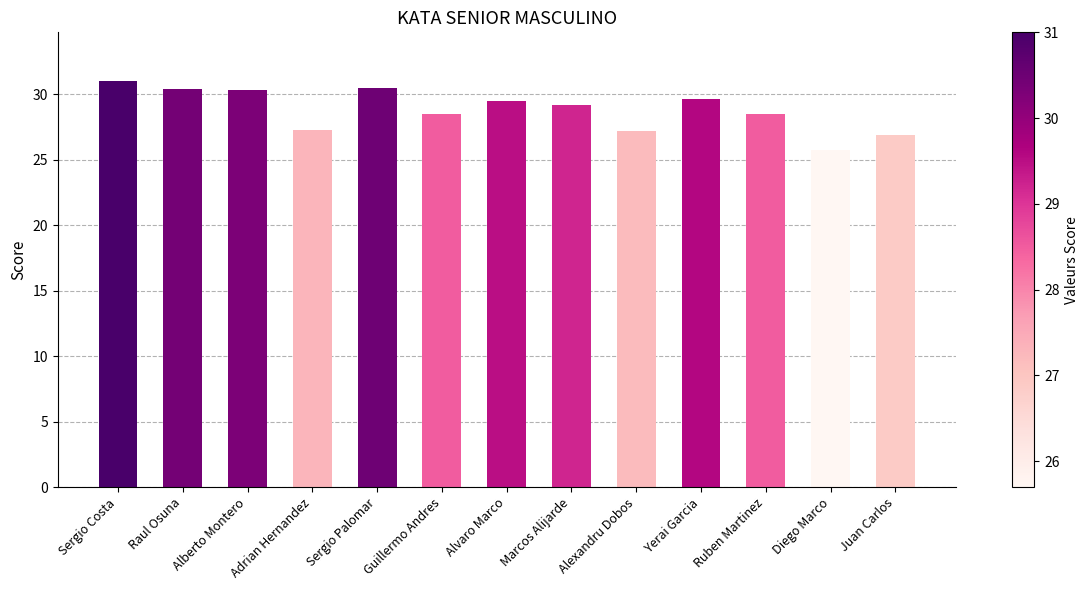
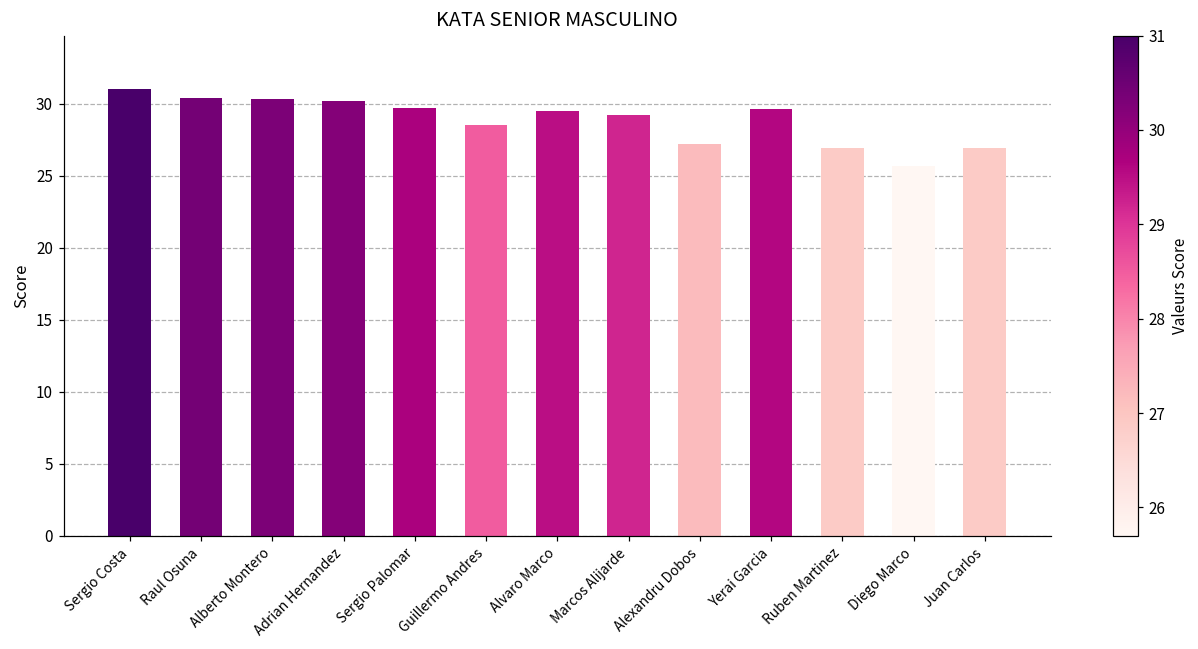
Adrian Hernandez: 27.3 -> 30.2
Sergio Palomar: 30.5 -> 29.7
Ruben Martinez: 28.5 -> 26.9
